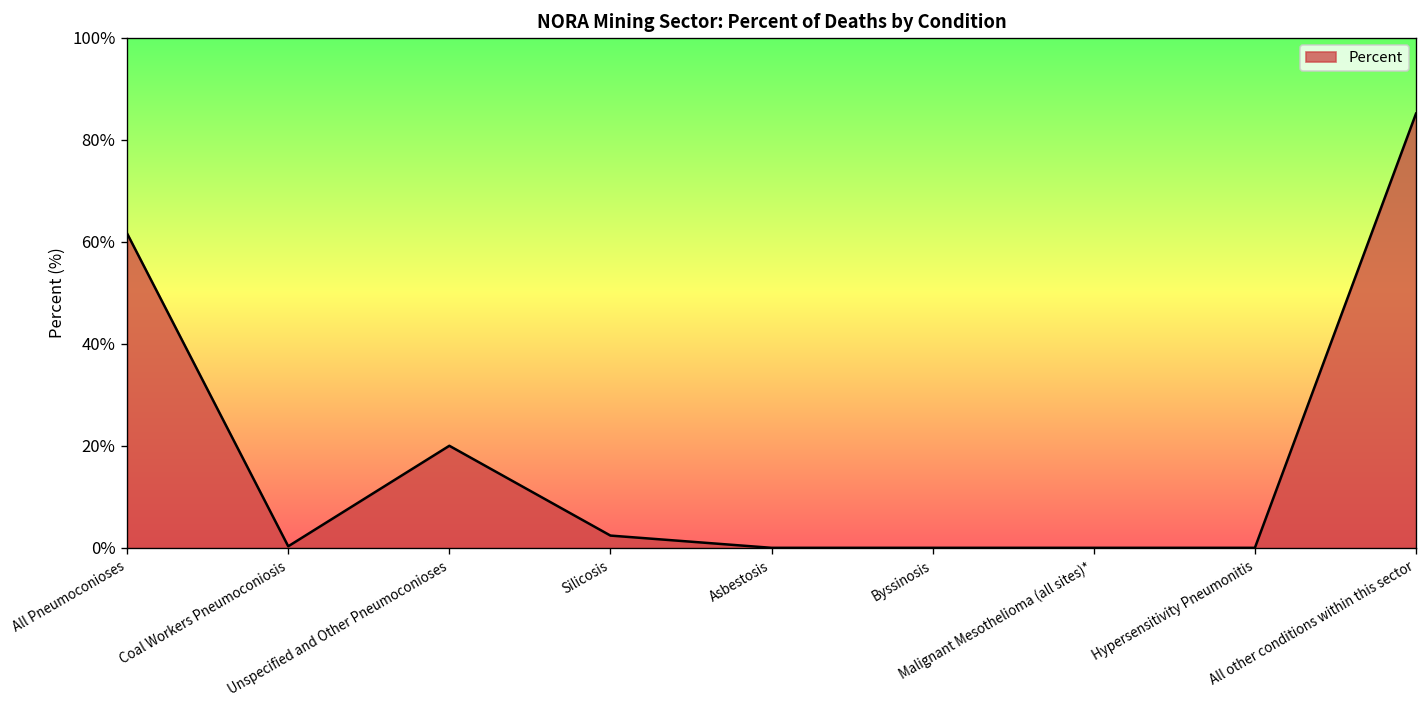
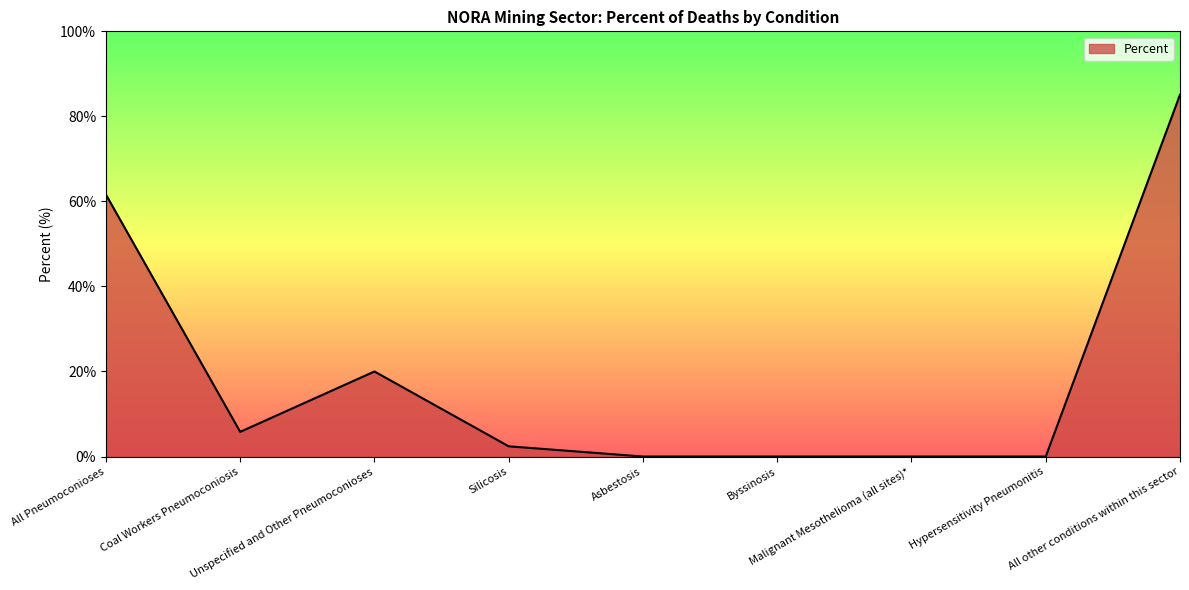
Coal Workers Pneumoconiosis: 0% -> 6%
